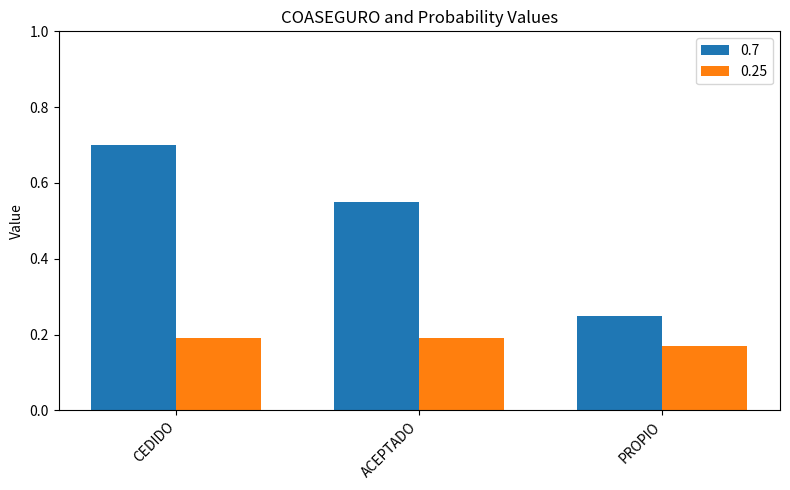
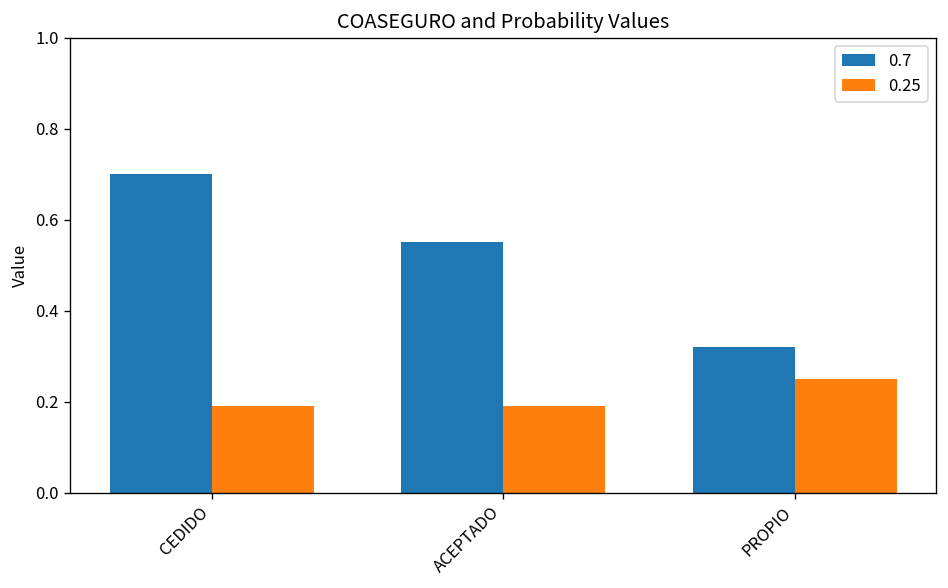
0.7, PROPIO: 0.25 -> 0.32
0.25, PROPIO: 0.17 -> 0.25
